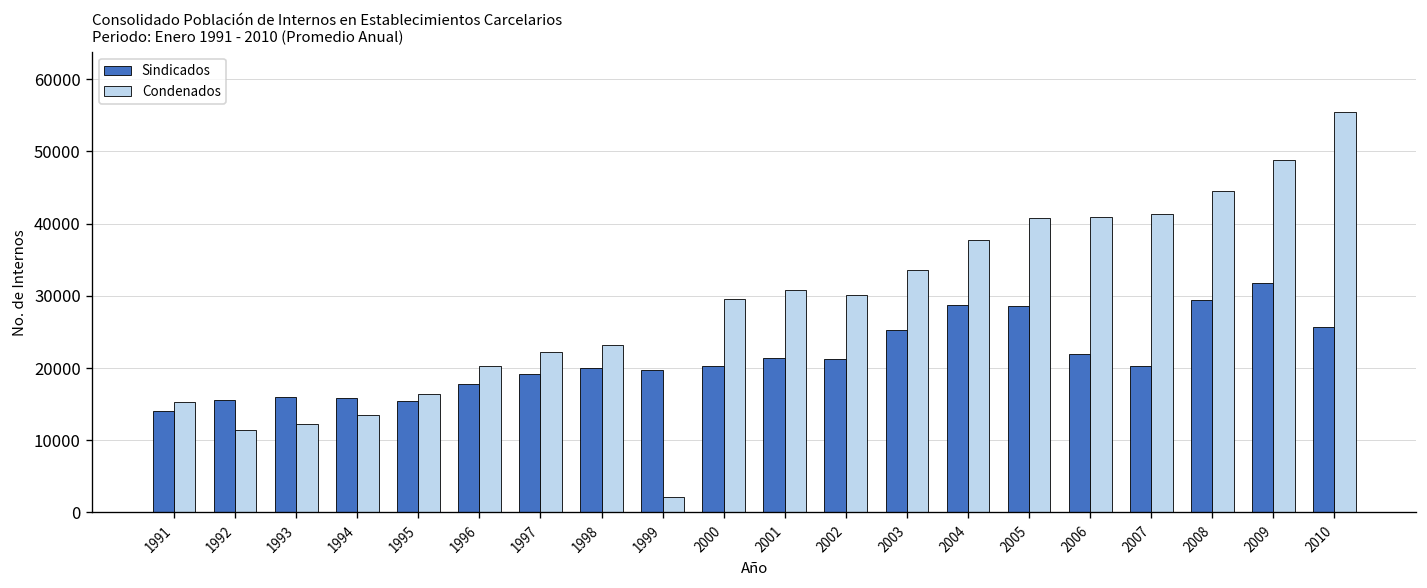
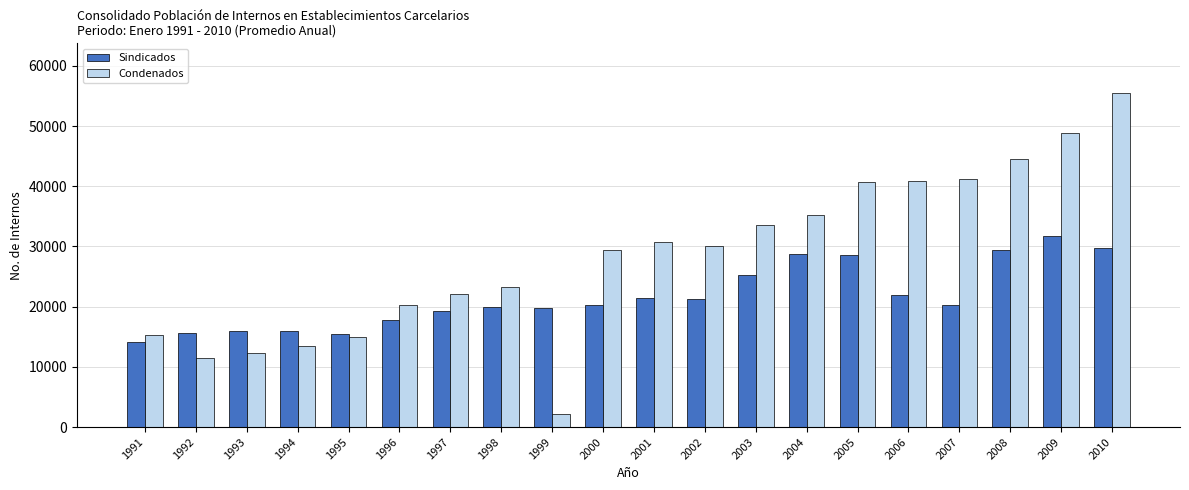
Condenados, 1995: 16000 -> 15000
Condenados, 2004: 38000 -> 35000
Sindicados, 2010: 26000 -> 30000
